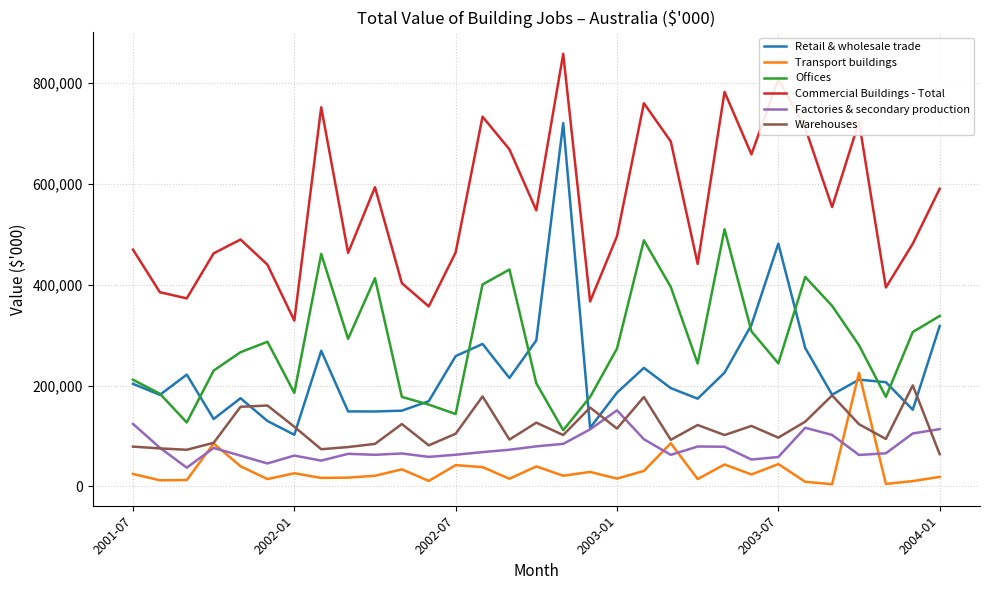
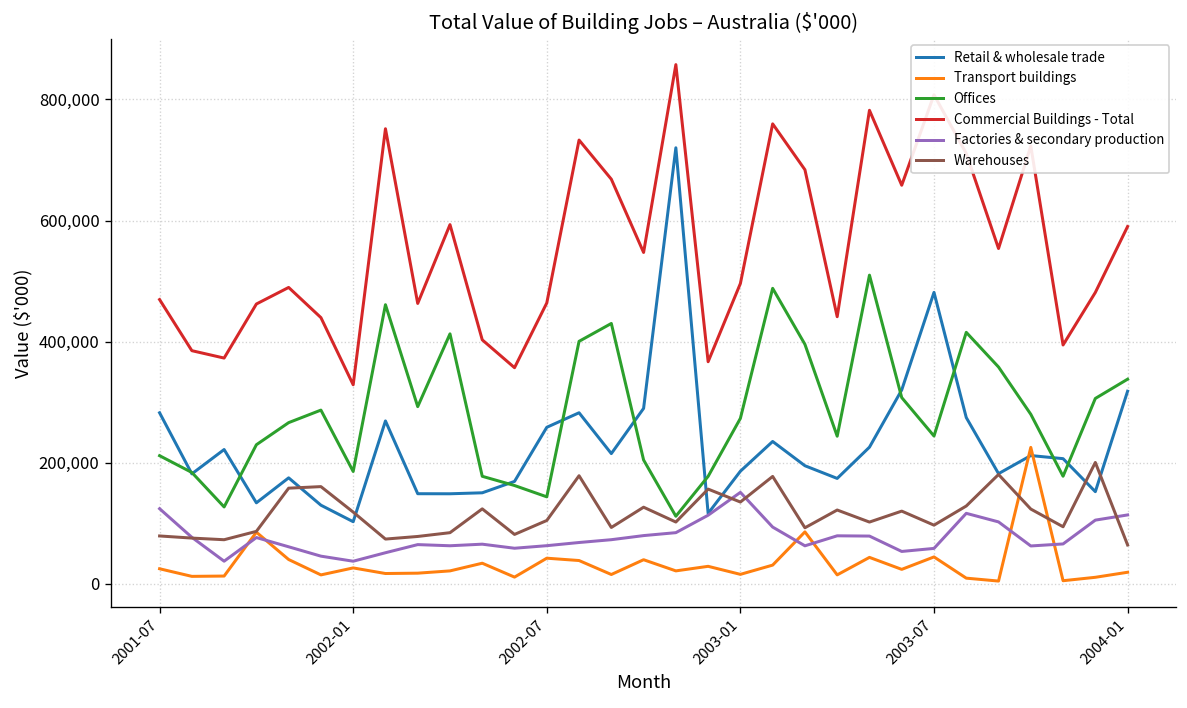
Retail & wholesale trade, 2001-07: 200,000 -> 280,000
Factories & secondary production, 2002-01: 60,000 -> 40,000
Warehouses, 2003-01: 110,000 -> 130,000
